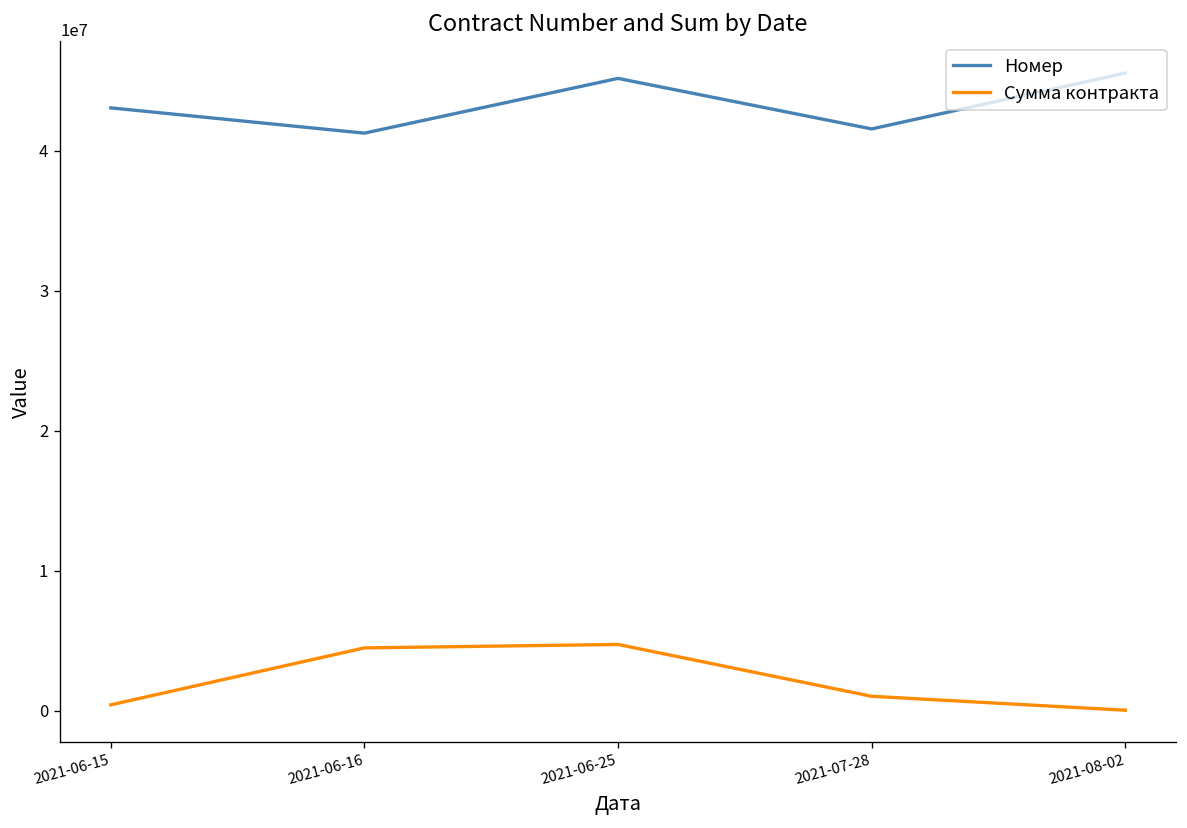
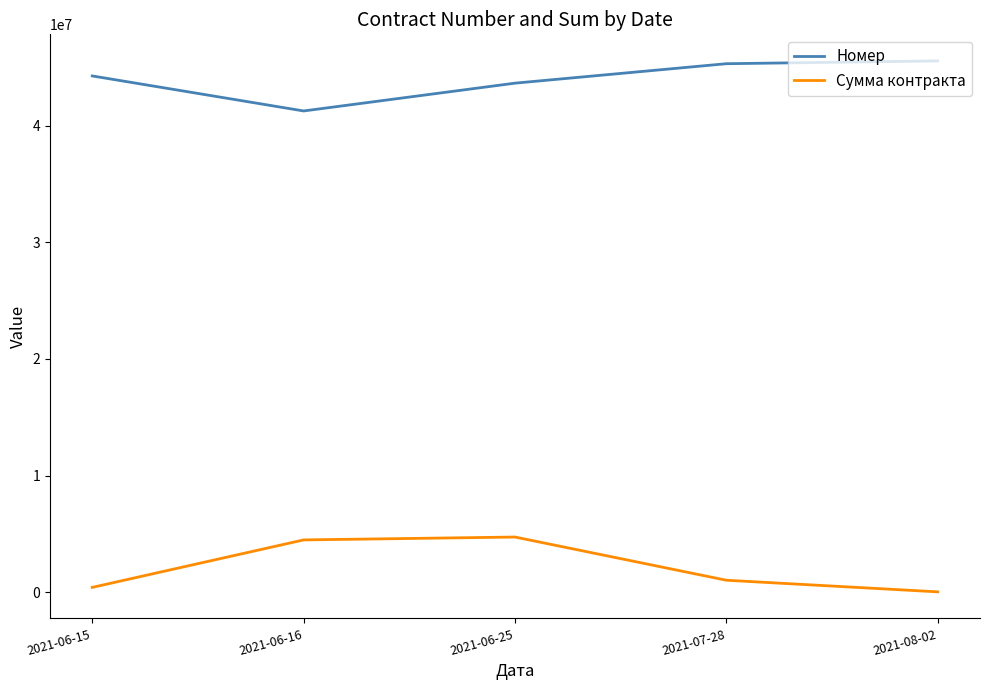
Номер, 2021-06-15: 43100000 -> 44300000
Номер, 2021-06-25: 45200000 -> 43700000
Номер, 2021-07-28: 41600000 -> 45300000
